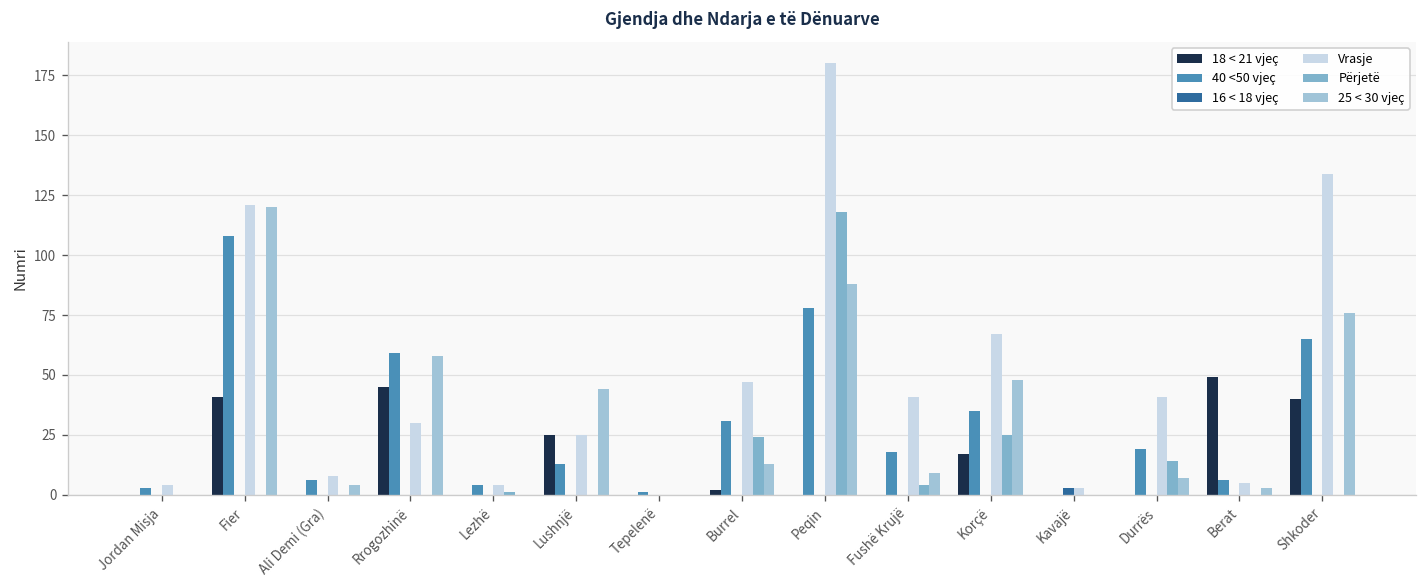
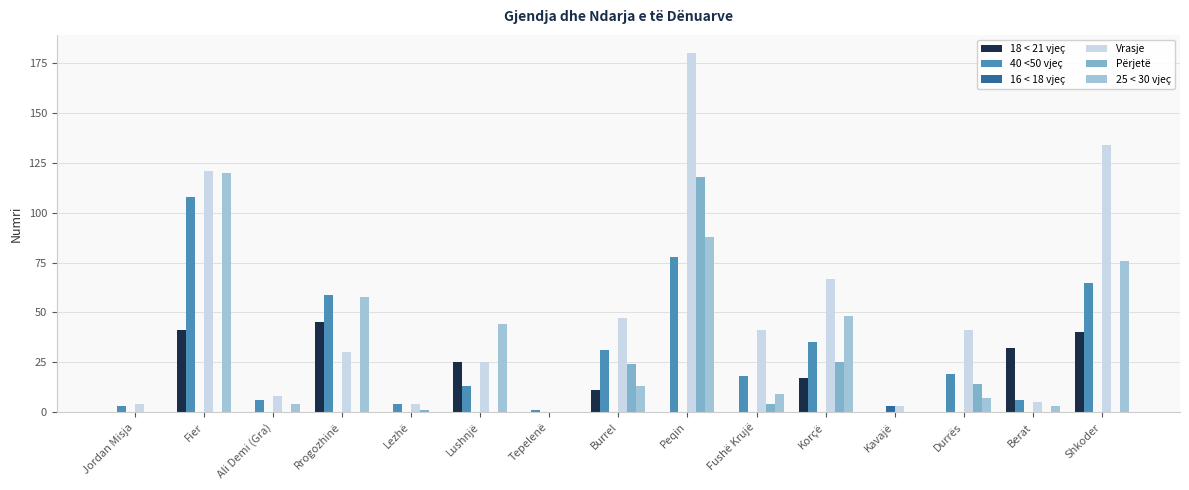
18 < 21 vjeç, Burrel: 2 -> 11
18 < 21 vjeç, Berat: 49 -> 32
